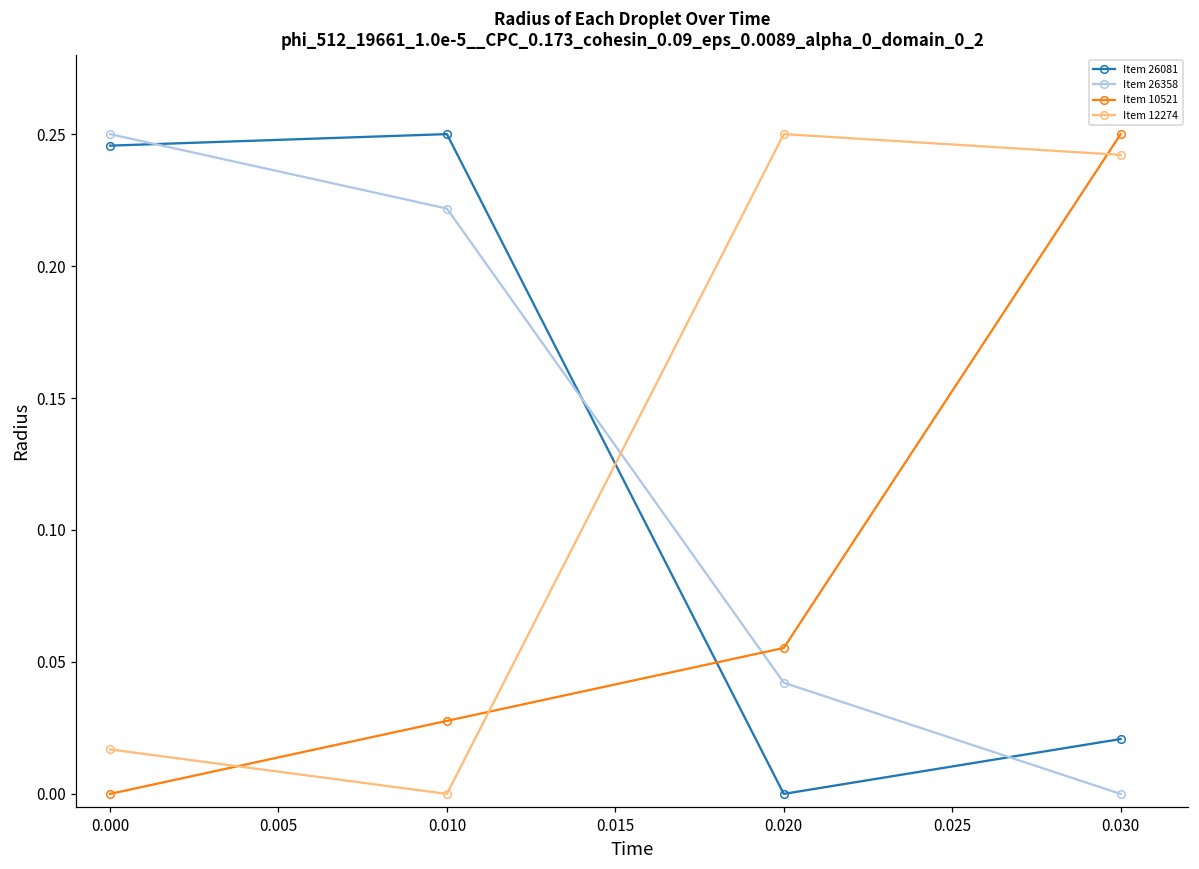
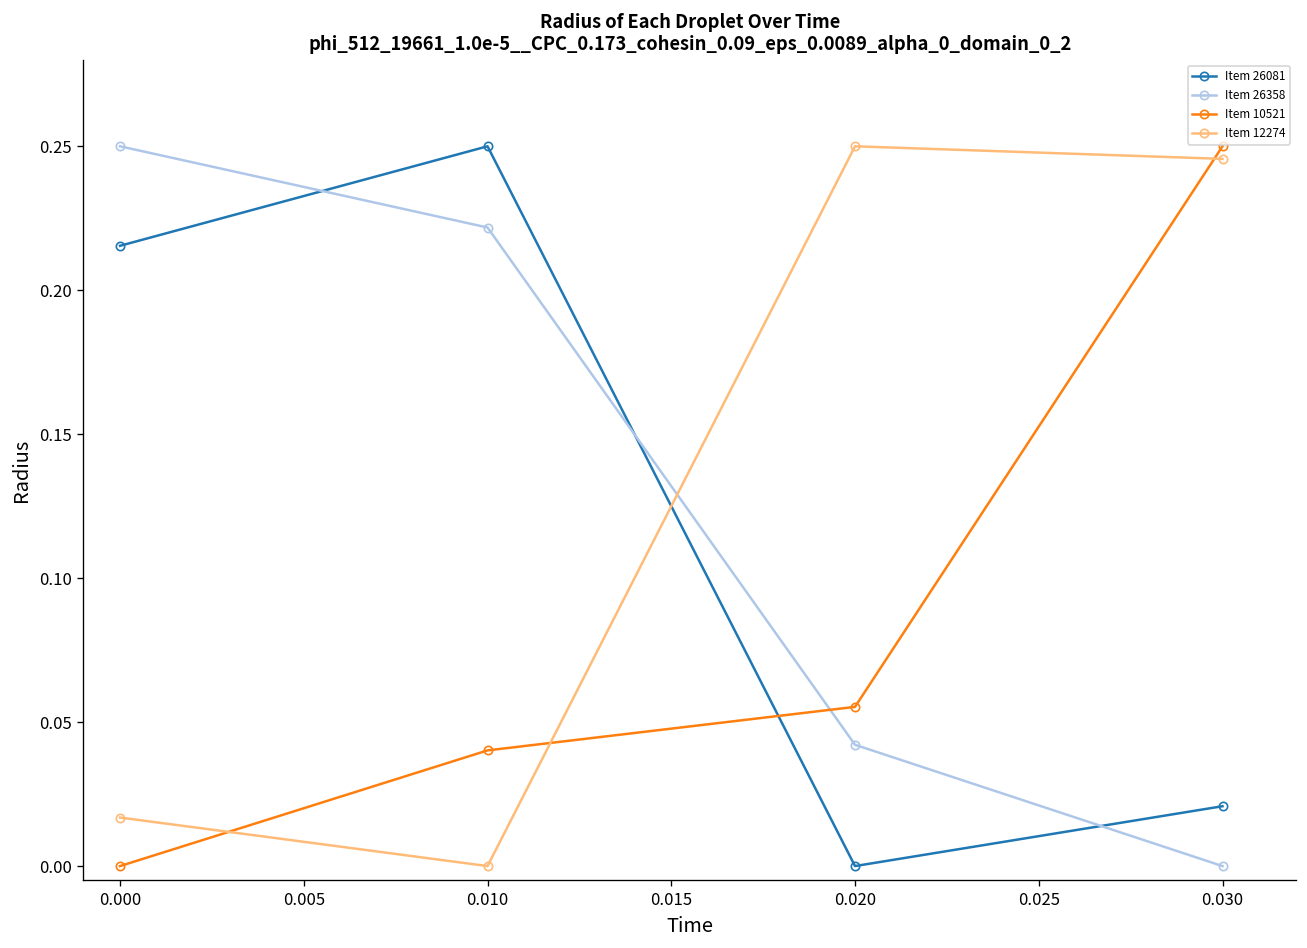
Item 26081, 0.000: 0.246 -> 0.215
Item 10521, 0.010: 0.028 -> 0.040
Item 12274, 0.030: 0.242 -> 0.246
